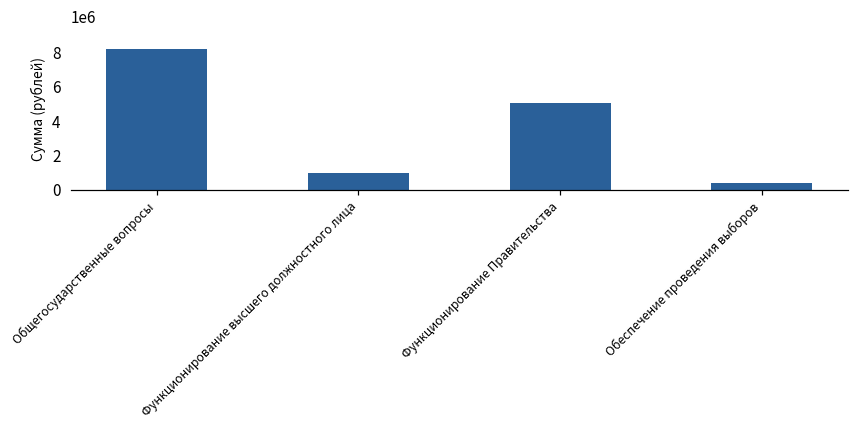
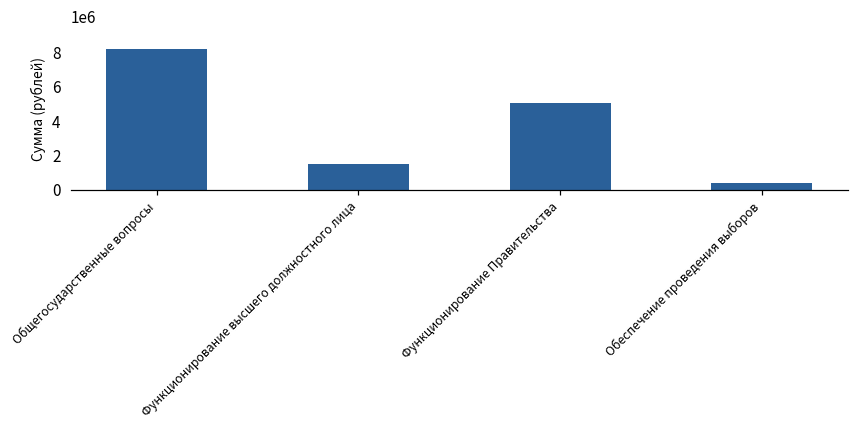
Функционирование высшего должностного лица: 1000000 -> 1500000
